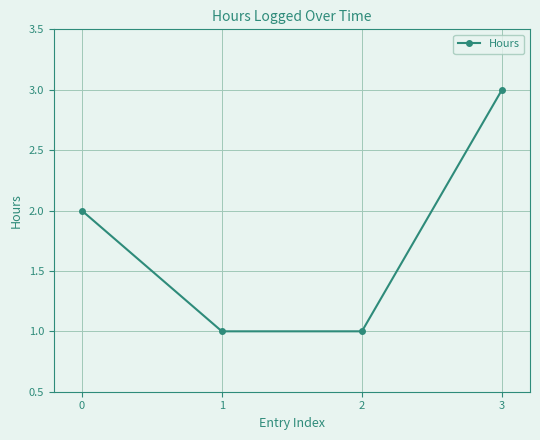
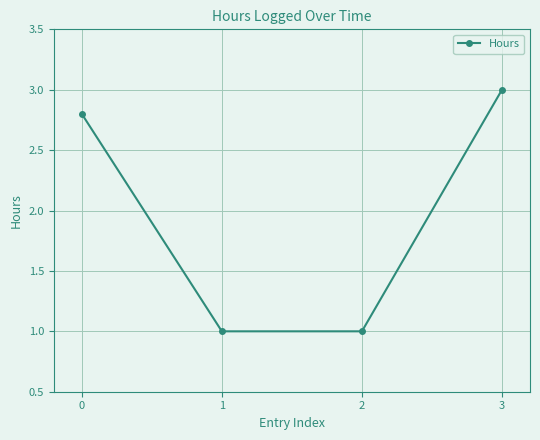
0: 2.0 -> 2.8
